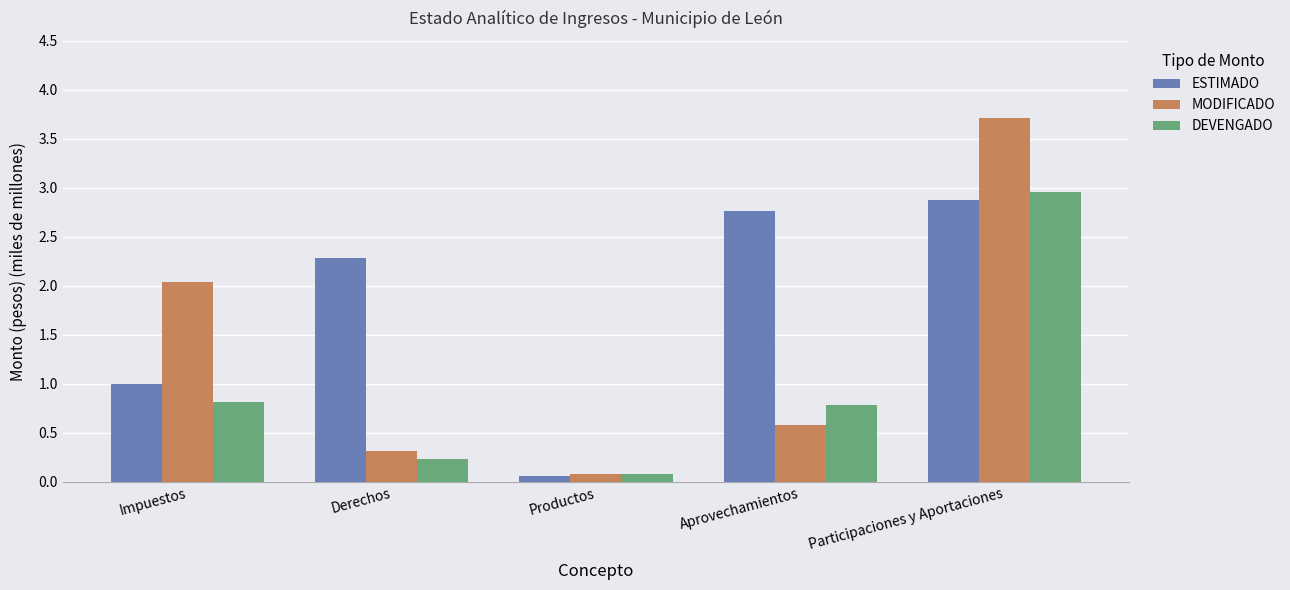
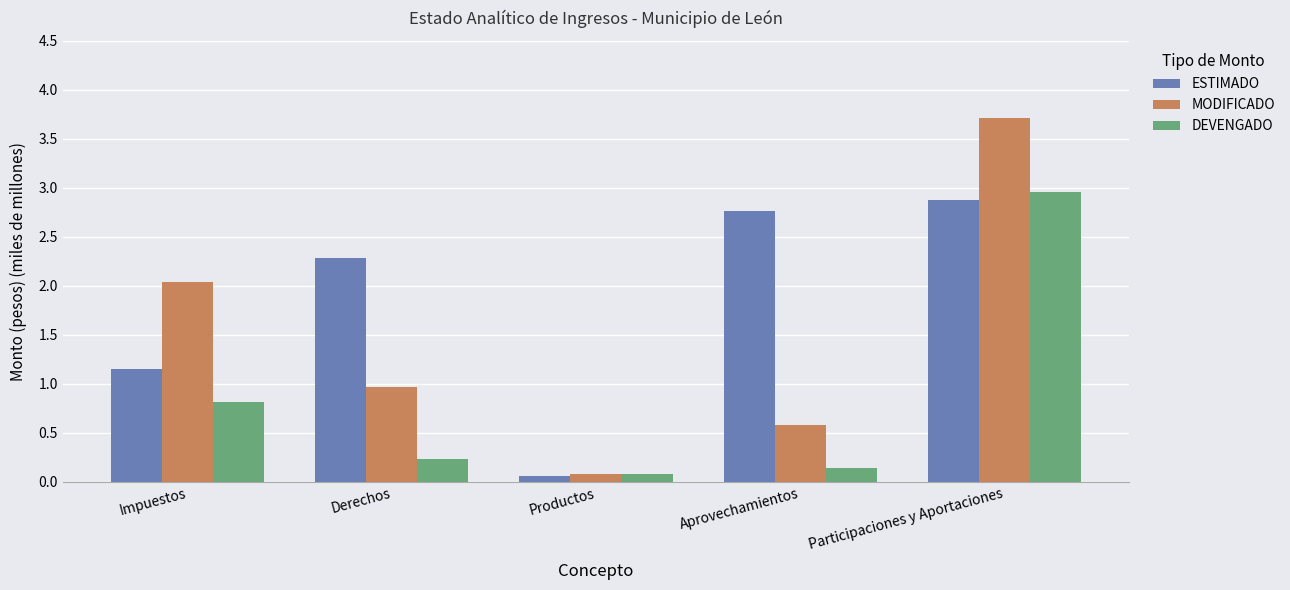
ESTIMADO, Impuestos: 1.0 -> 1.1
MODIFICADO, Derechos: 0.3 -> 1.0
DEVENGADO, Aprovechamientos: 0.8 -> 0.1
